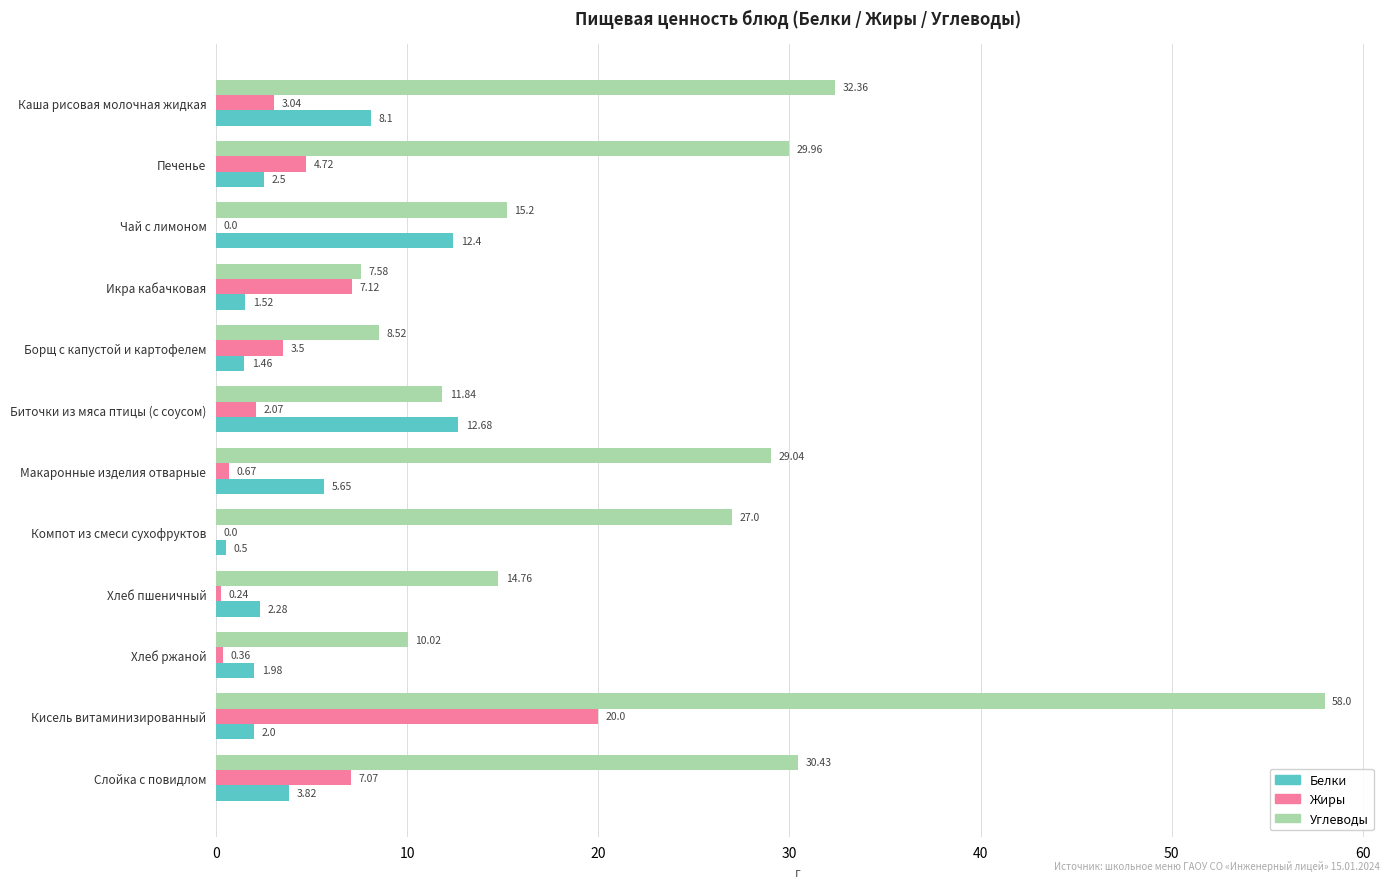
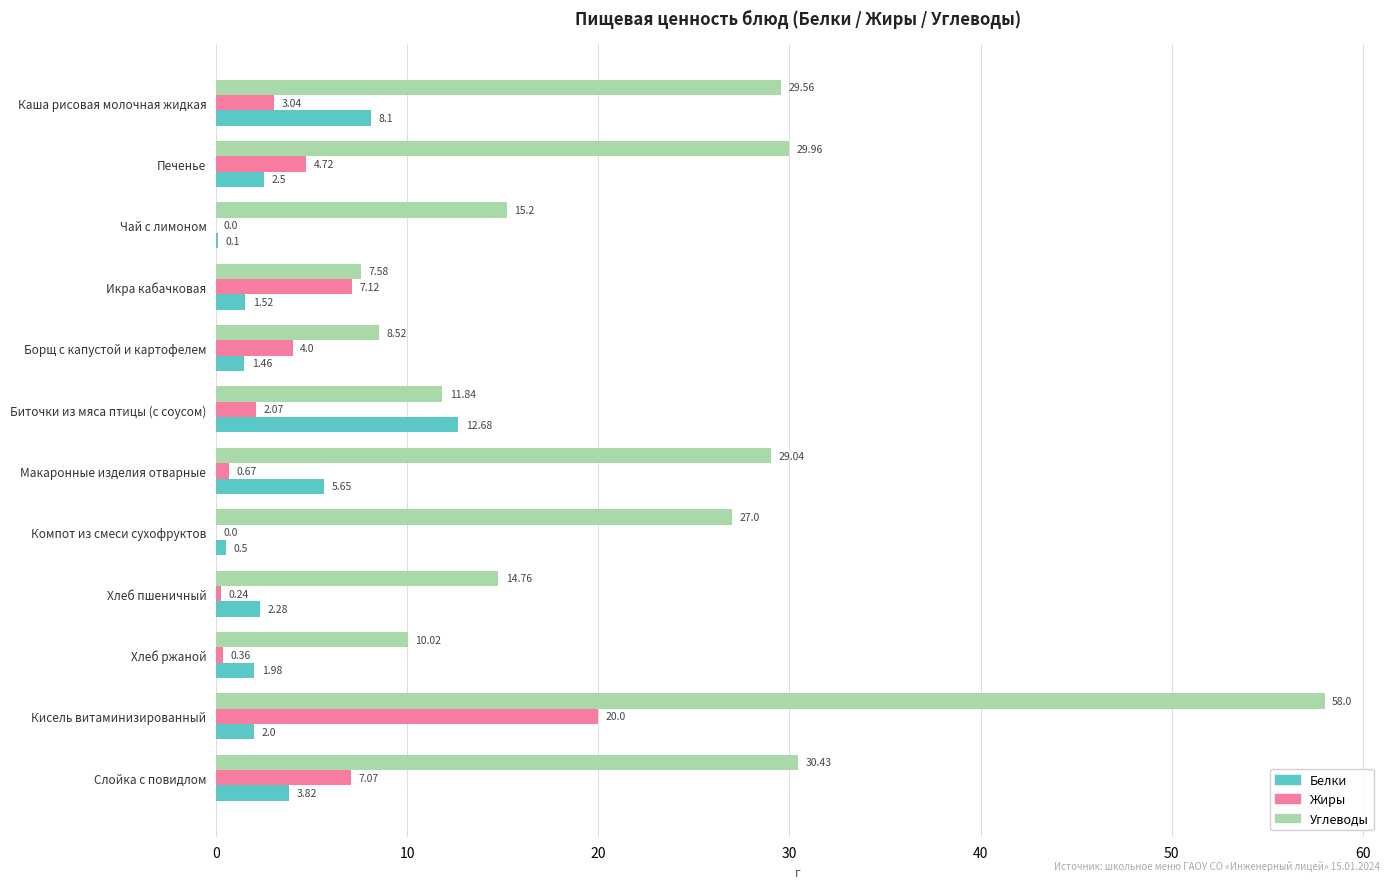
Углеводы, Каша рисовая молочная жидкая: 32.36 -> 29.56
Белки, Чай с лимоном: 12.4 -> 0.1
Жиры, Борщ с капустой и картофелем: 3.5 -> 4.0
